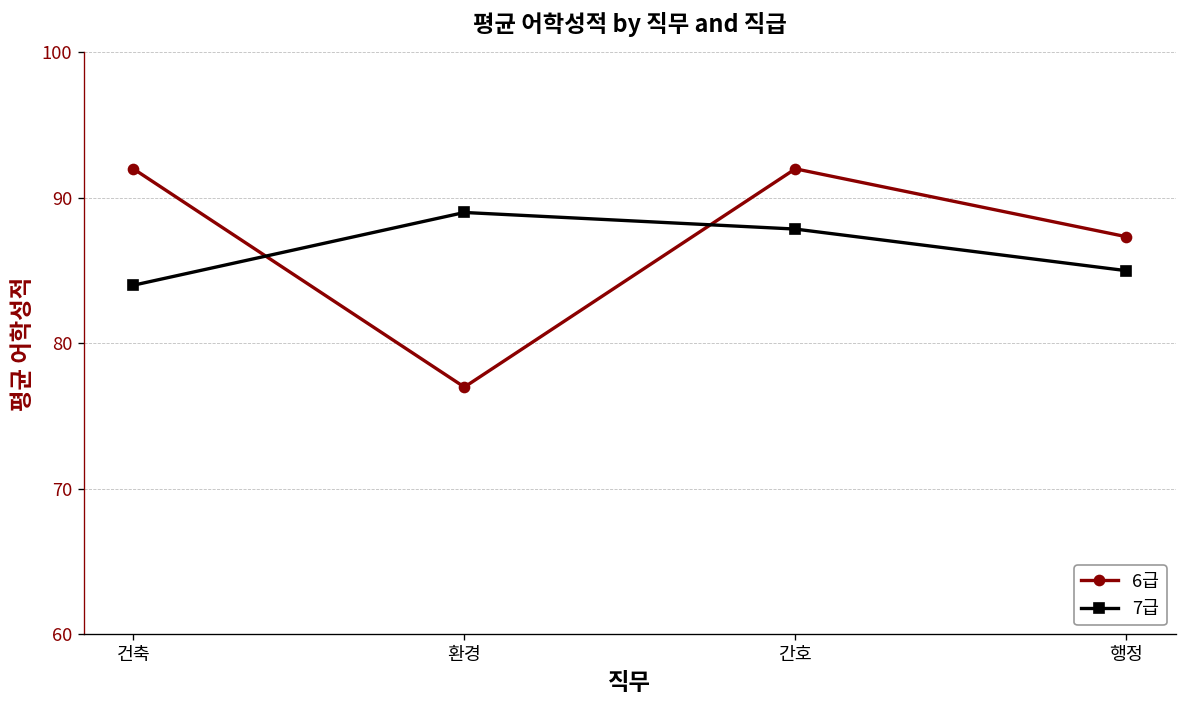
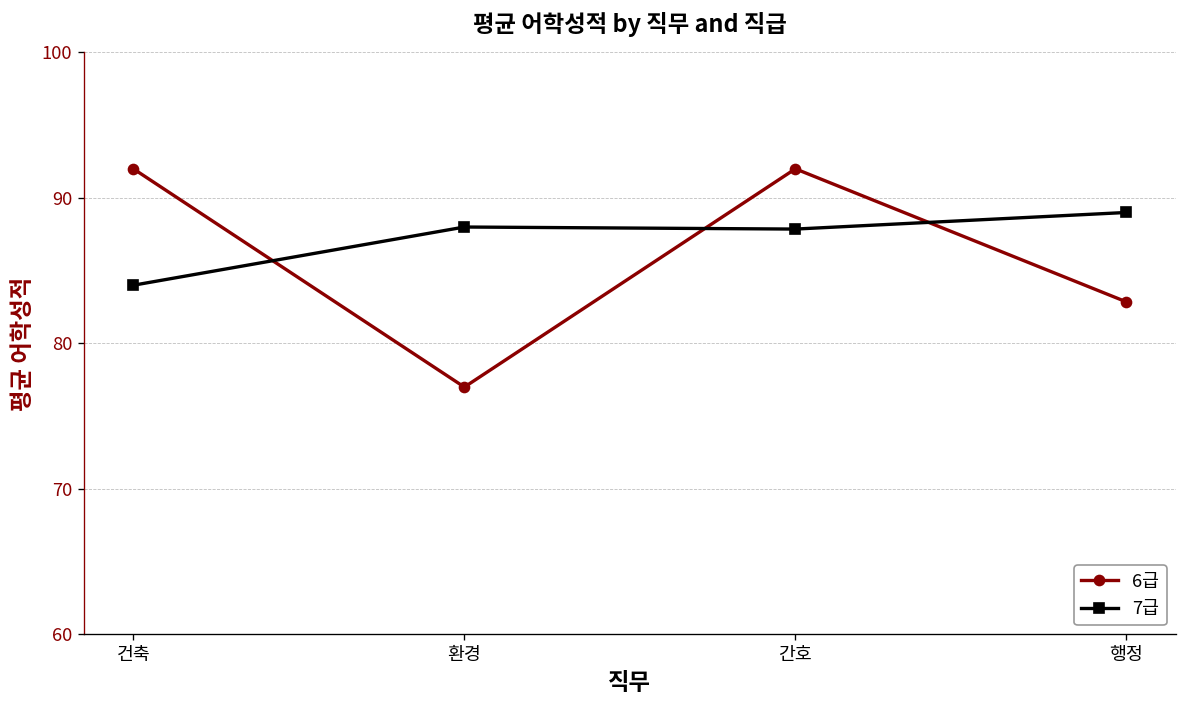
7급, 환경: 89 -> 88
6급, 행정: 87.3 -> 82.9
7급, 행정: 85 -> 89
